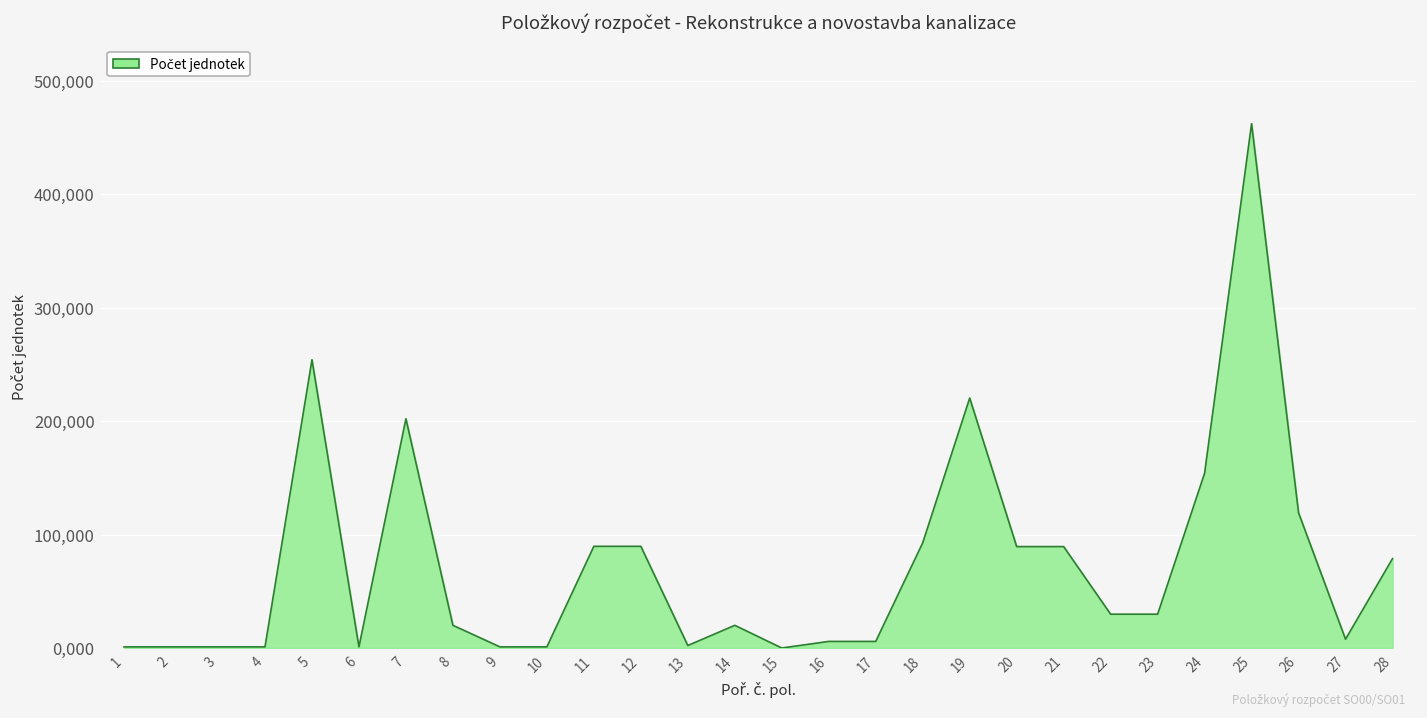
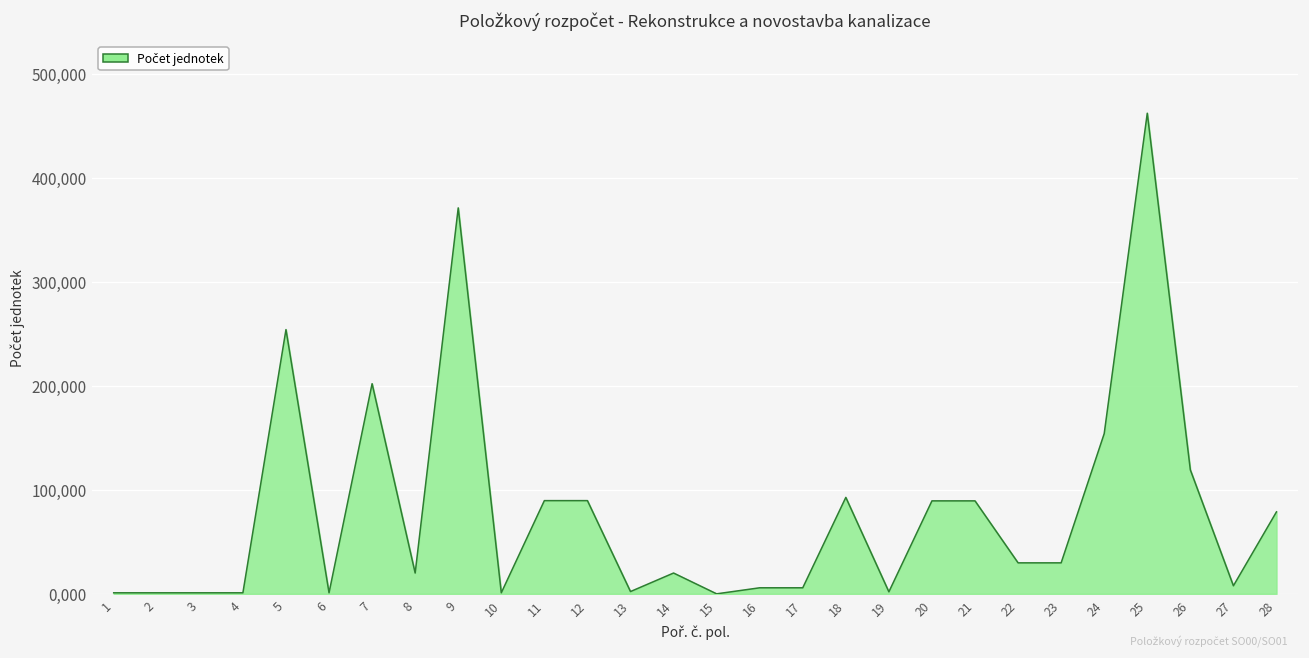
9: 0 -> 370,000
19: 220,000 -> 0
